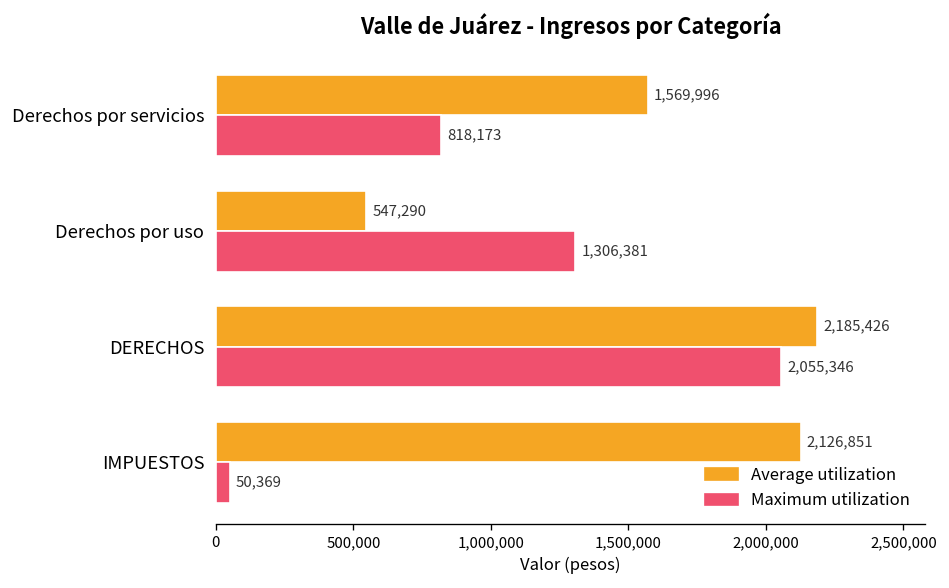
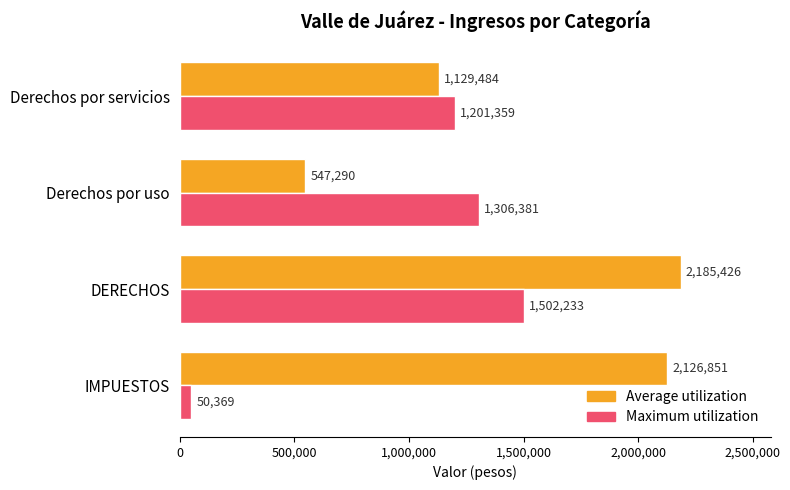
Average utilization, Derechos por servicios: 1,569,996 -> 1,129,484
Maximum utilization, Derechos por servicios: 818,173 -> 1,201,359
Maximum utilization, DERECHOS: 2,055,346 -> 1,502,233
